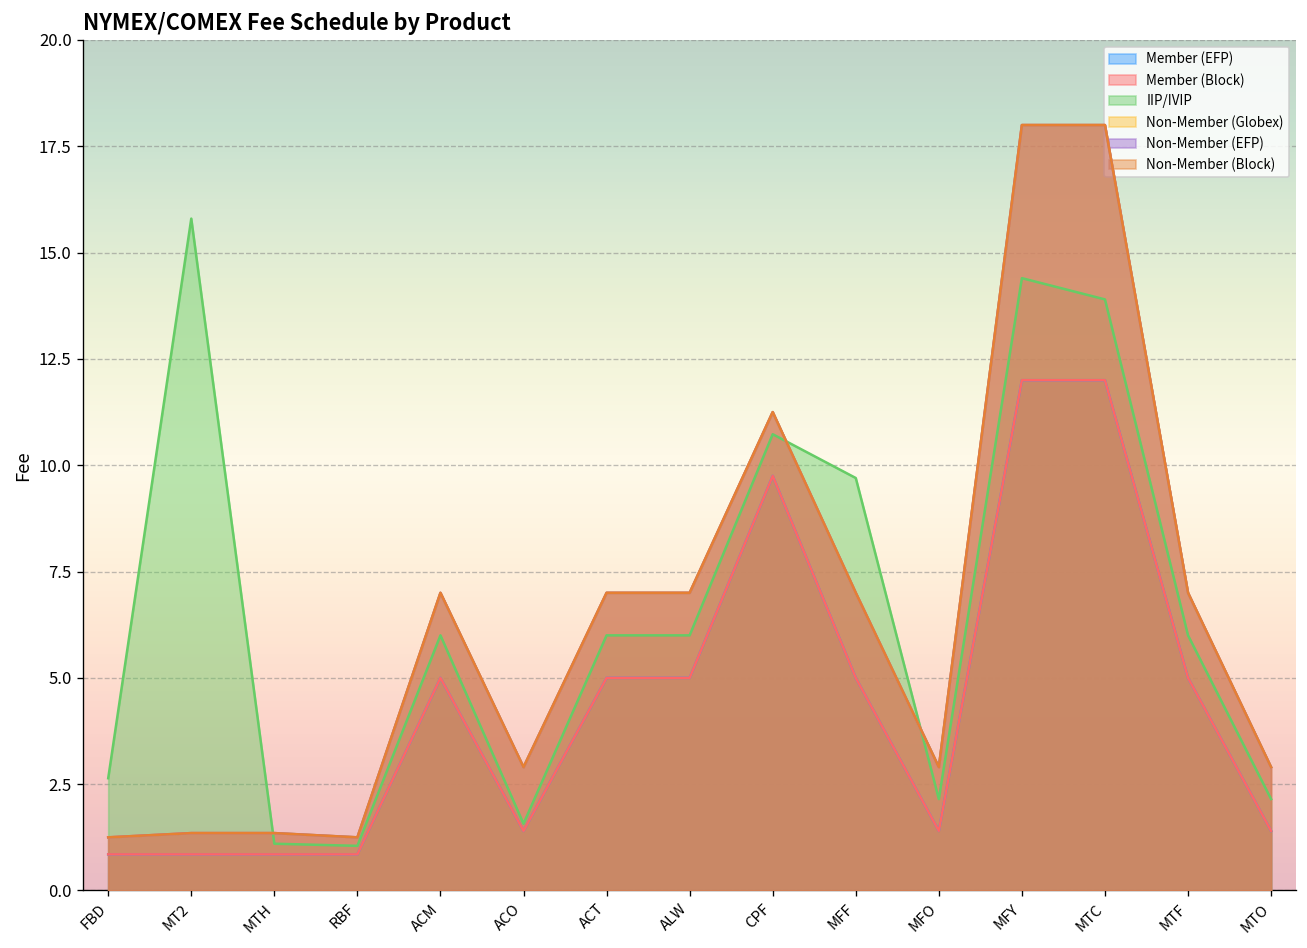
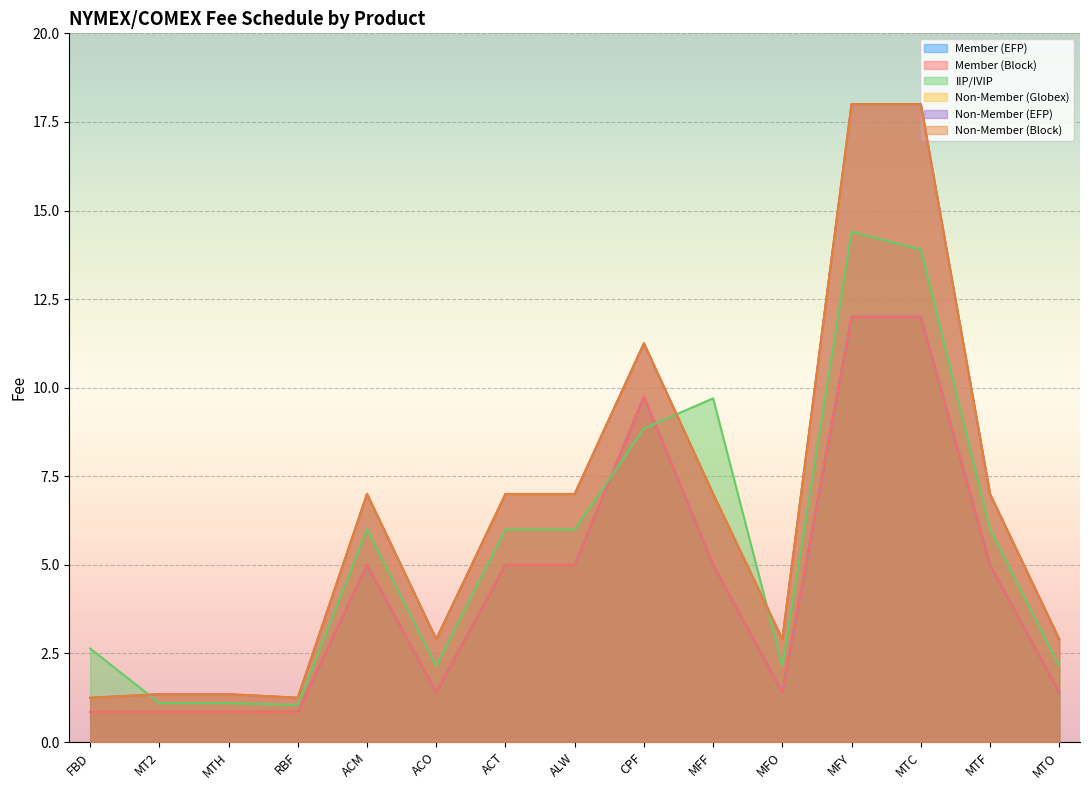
IIP/IVIP, MT2: 15.8 -> 1.1
IIP/IVIP, ACO: 1.6 -> 2.2
IIP/IVIP, CPF: 10.7 -> 8.9
